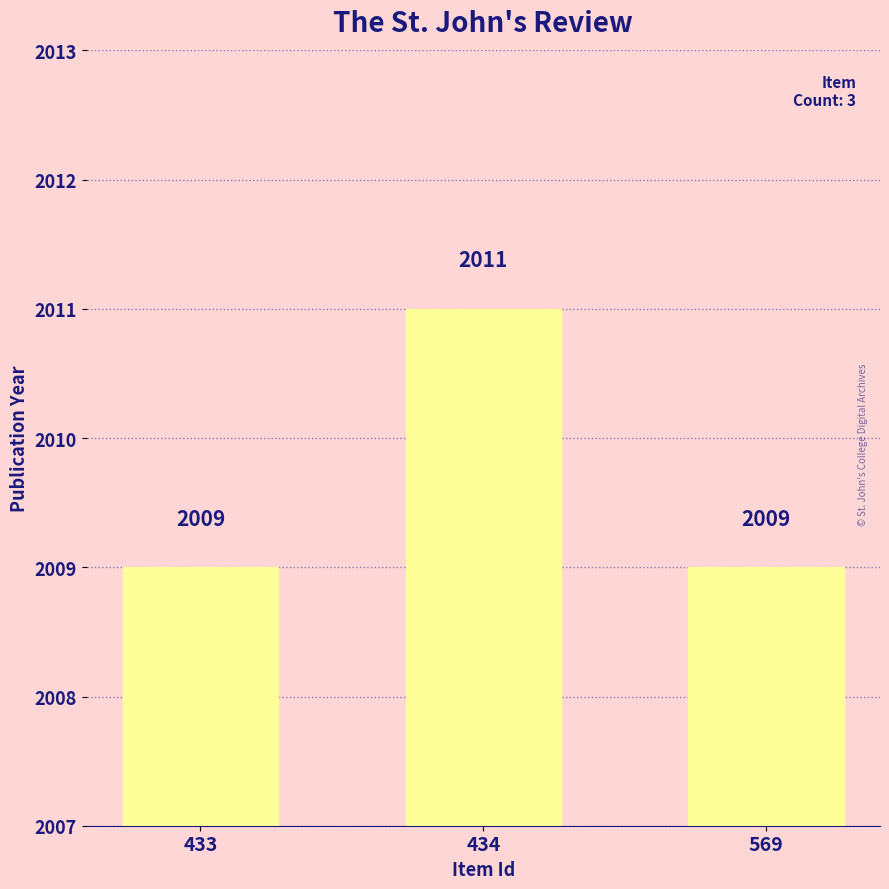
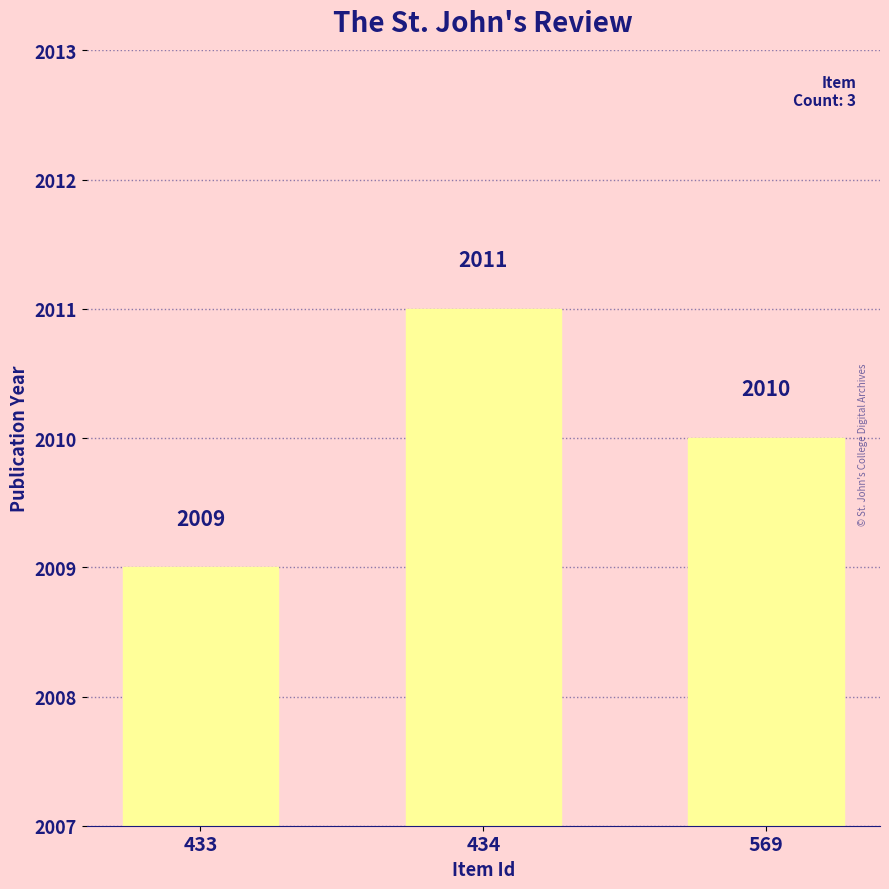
569: 2009 -> 2010
